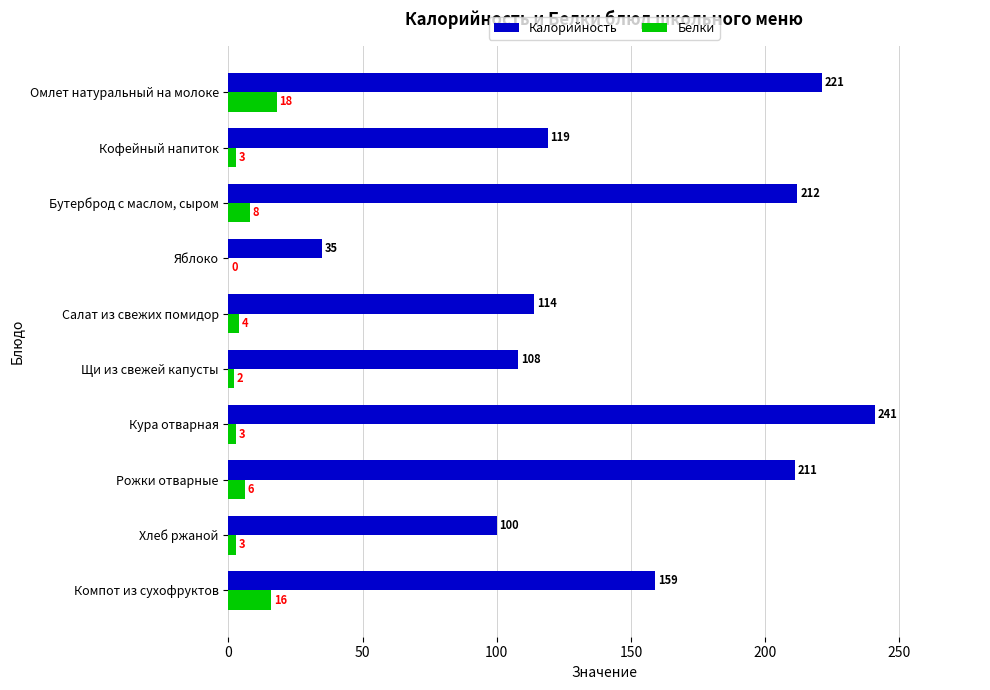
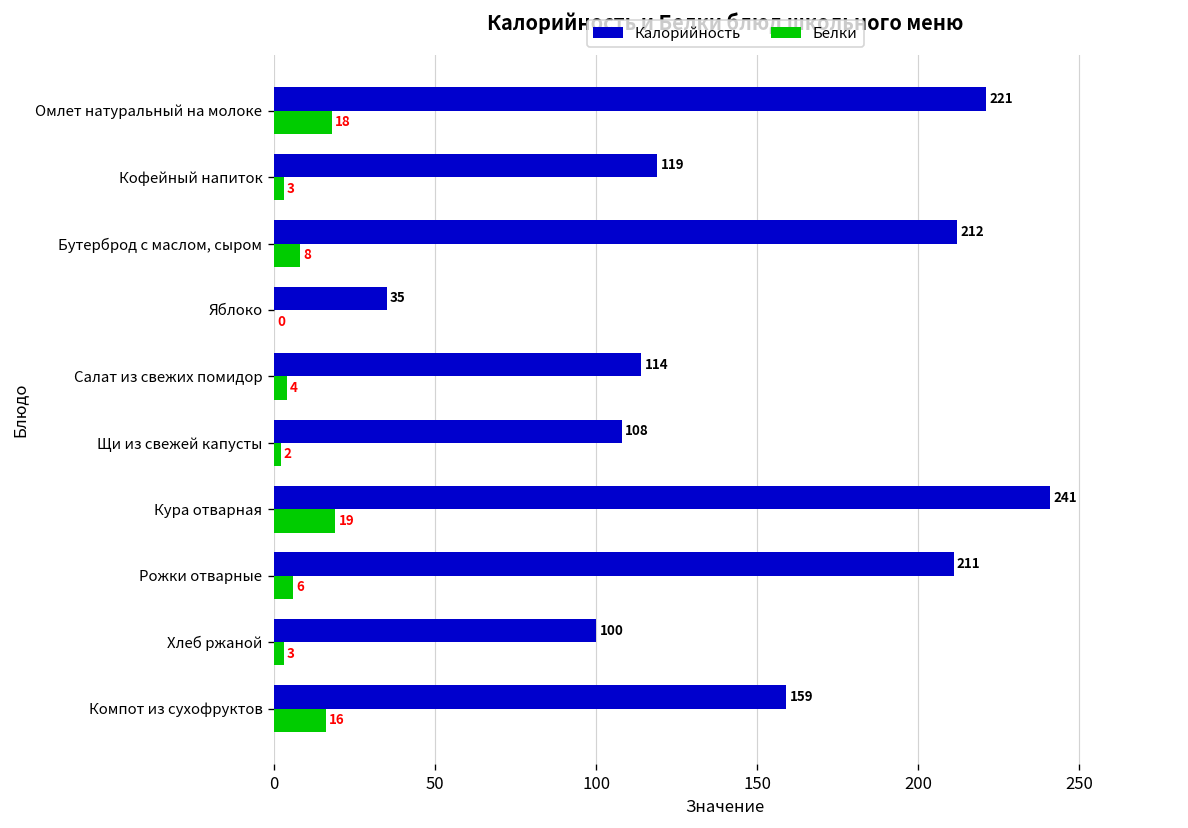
Белки, Кура отварная: 3 -> 19
